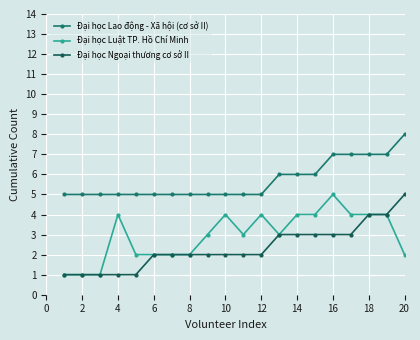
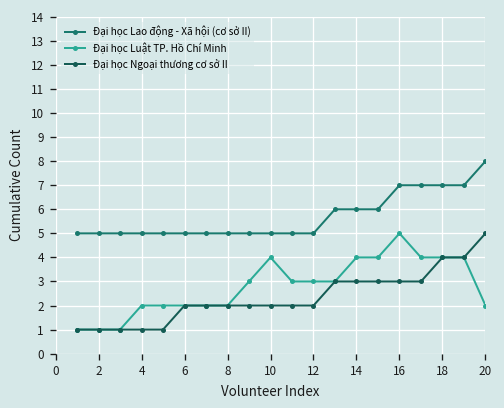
Đại học Luật TP. Hồ Chí Minh, 4: 4 -> 2
Đại học Luật TP. Hồ Chí Minh, 12: 4 -> 3
